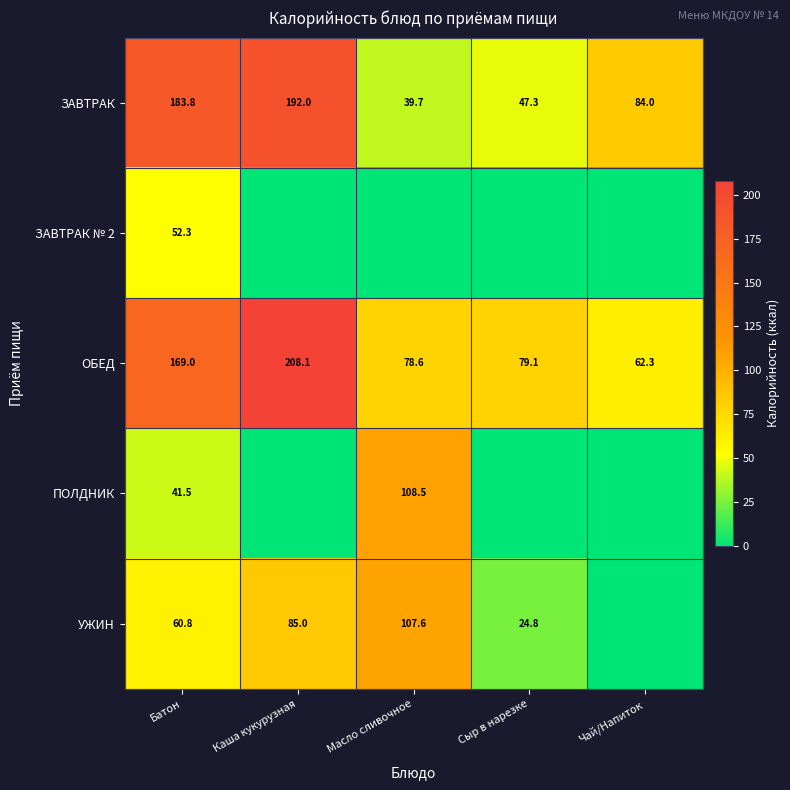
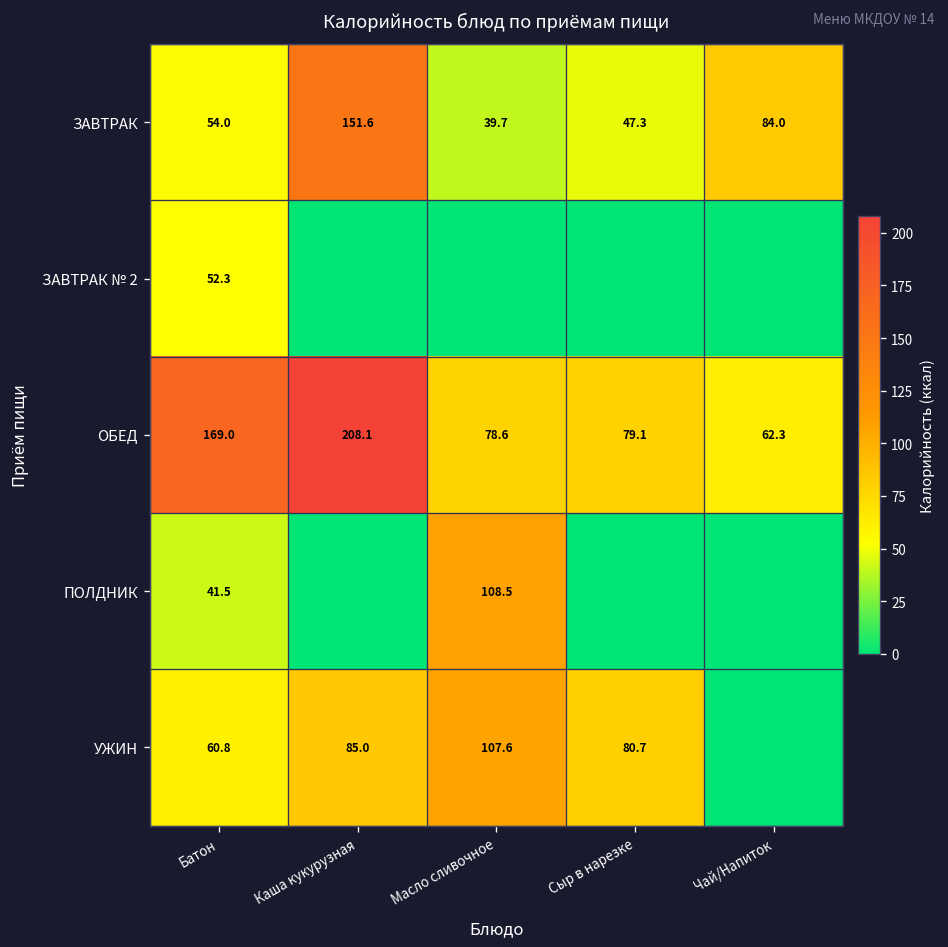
ЗАВТРАК, Батон: 183.8 -> 54.0
ЗАВТРАК, Каша кукурузная: 192.0 -> 151.6
УЖИН, Сыр в нарезке: 24.8 -> 80.7
